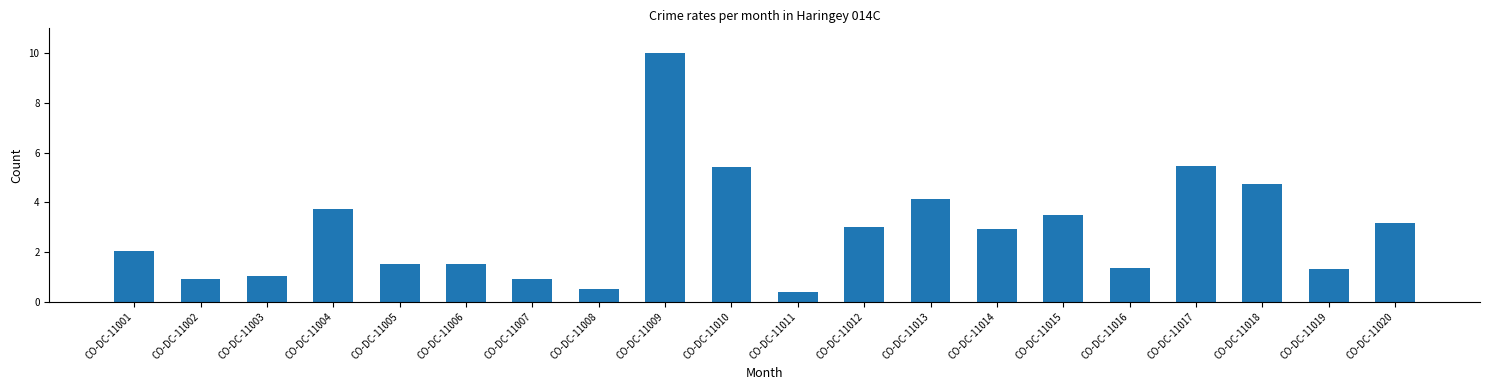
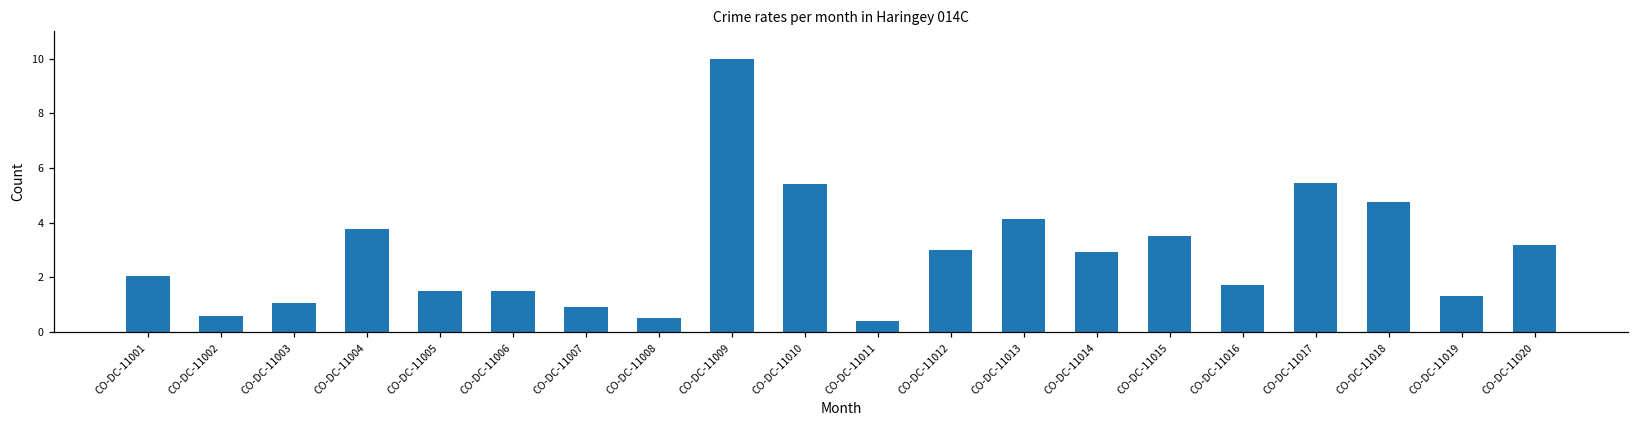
CO-DC-11002: 0.9 -> 0.6
CO-DC-11016: 1.3 -> 1.7
